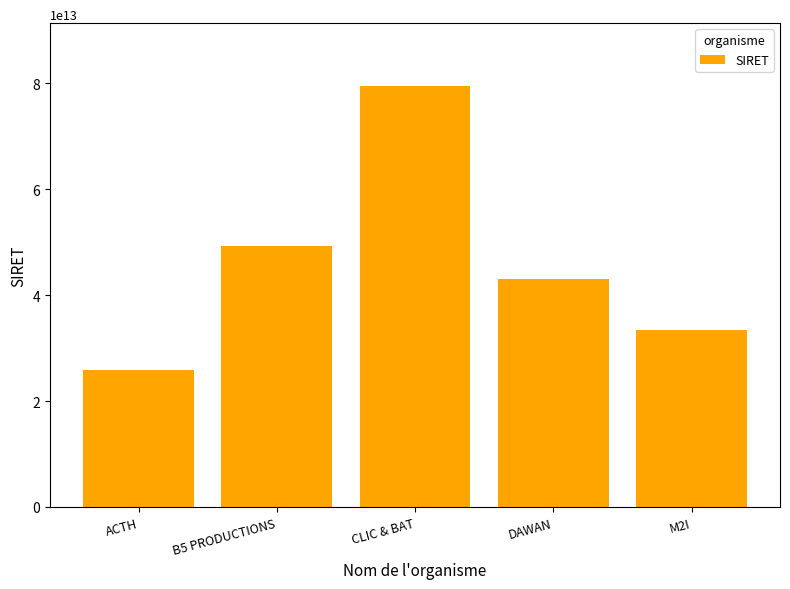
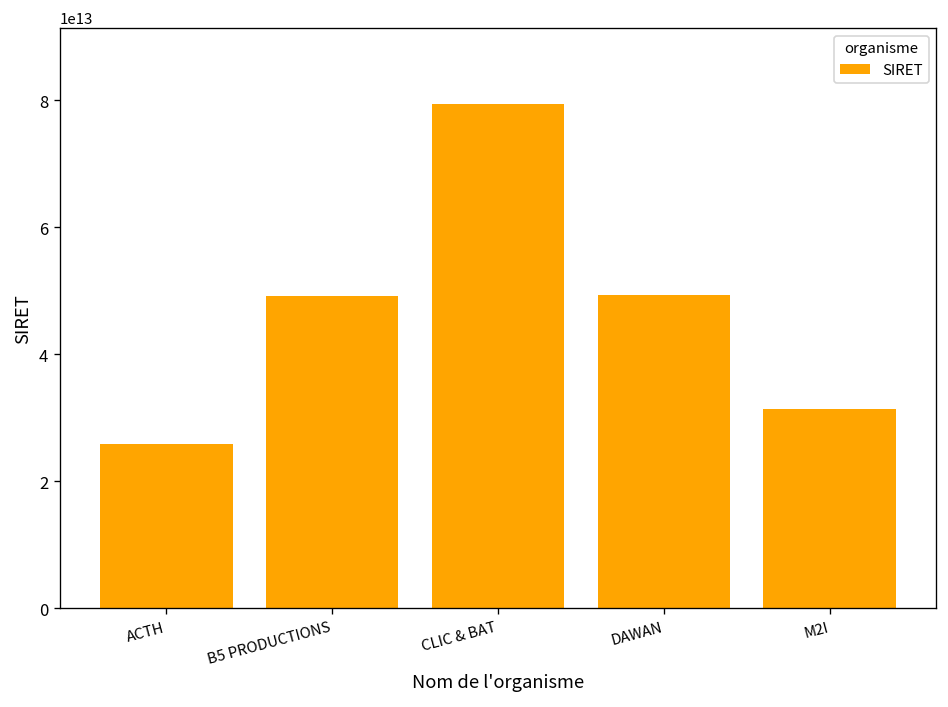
DAWAN: 43000000000000 -> 49000000000000
M2I: 33000000000000 -> 31000000000000
